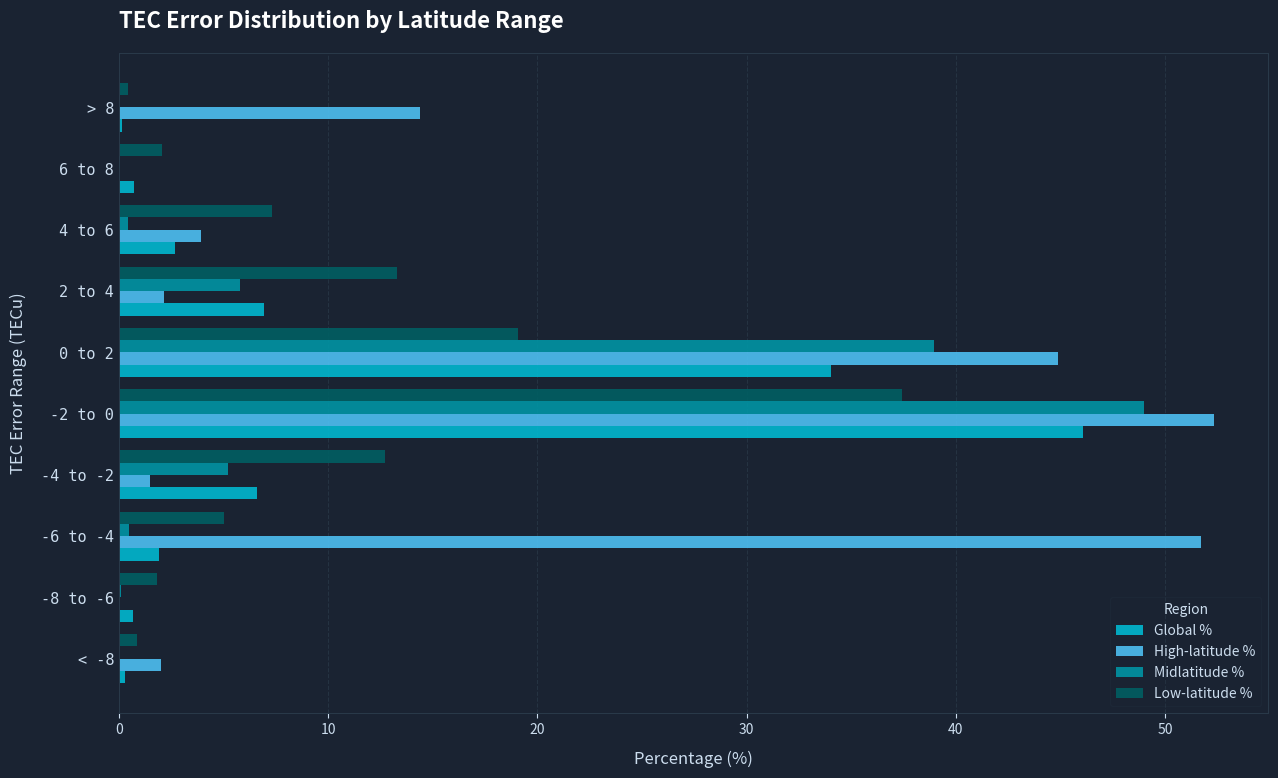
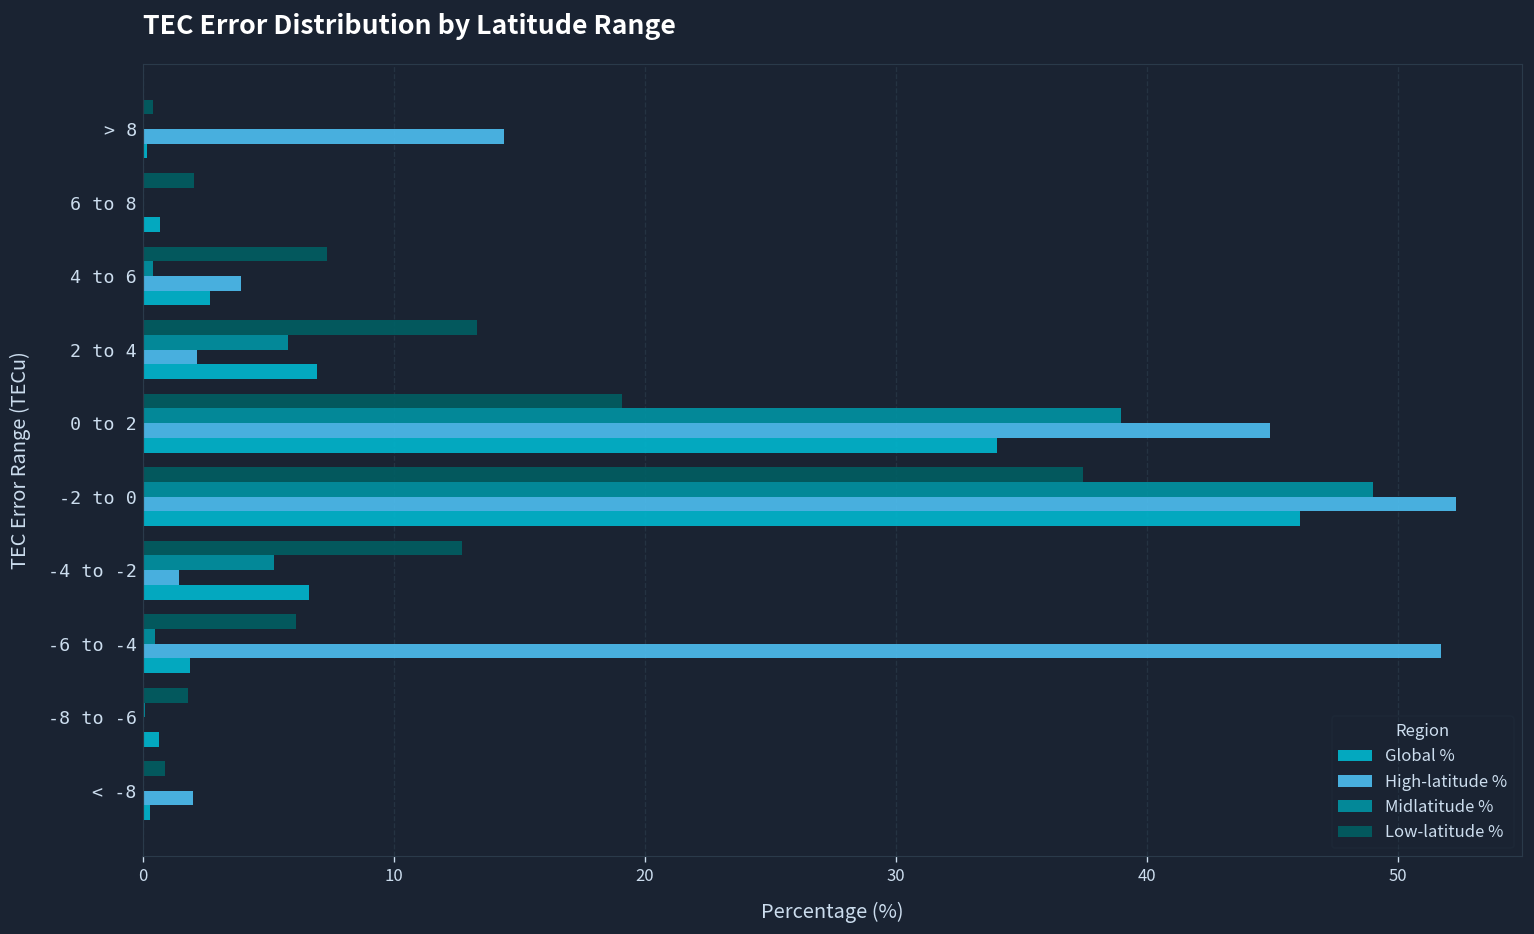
Low-latitude %, -6 to -4: 5.0 -> 6.1
